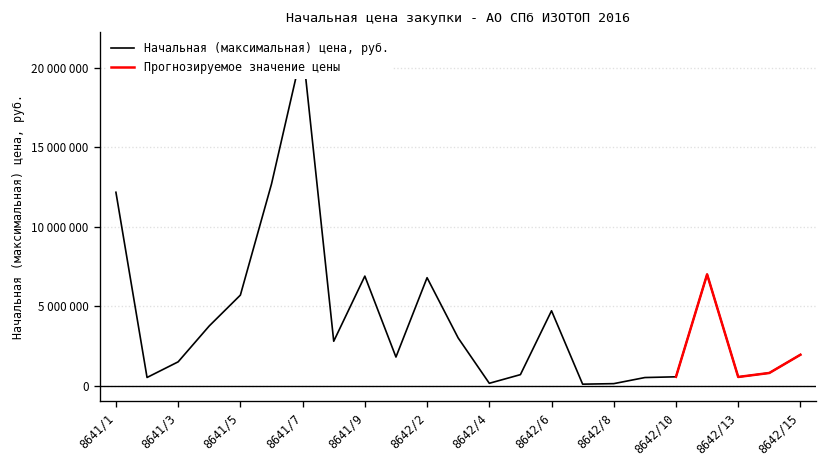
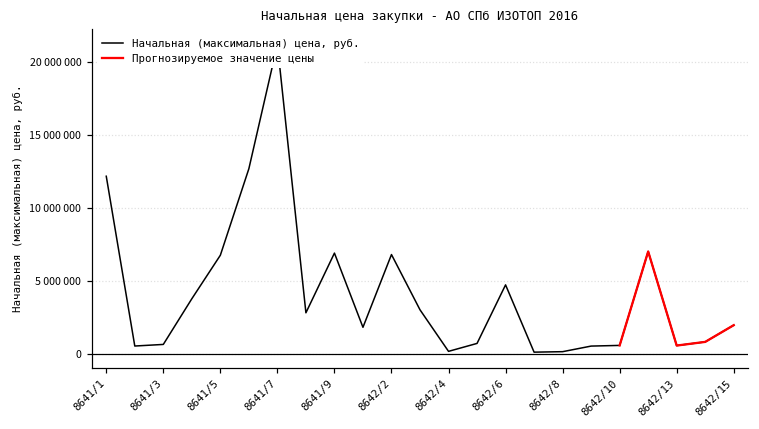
Начальная (максимальная) цена, руб., 8641/3: 1500000 -> 600000
Начальная (максимальная) цена, руб., 8641/5: 5700000 -> 6700000
